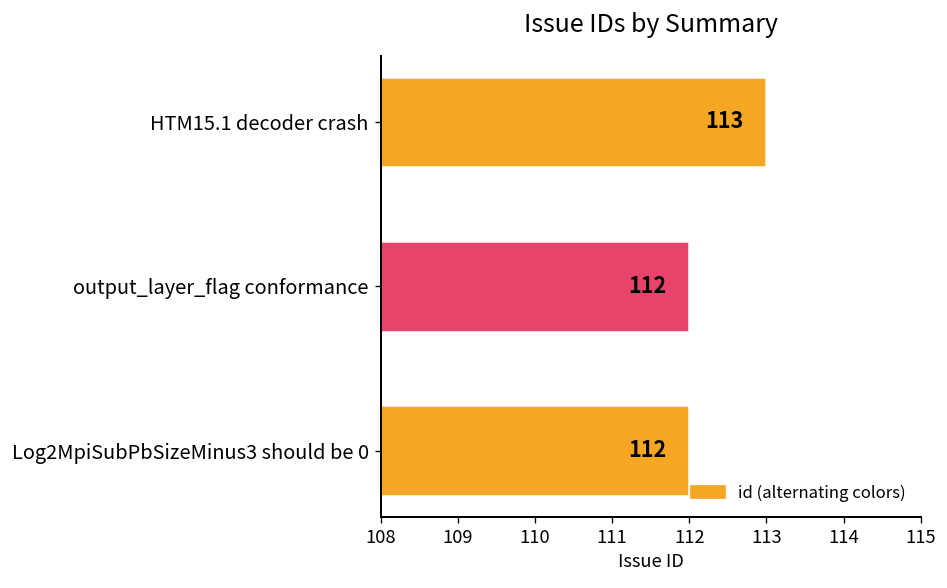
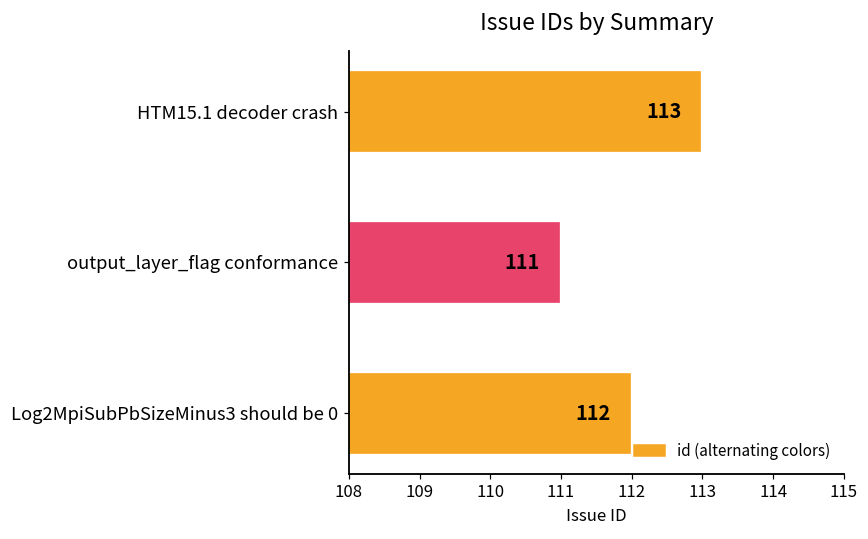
output_layer_flag conformance: 112 -> 111
